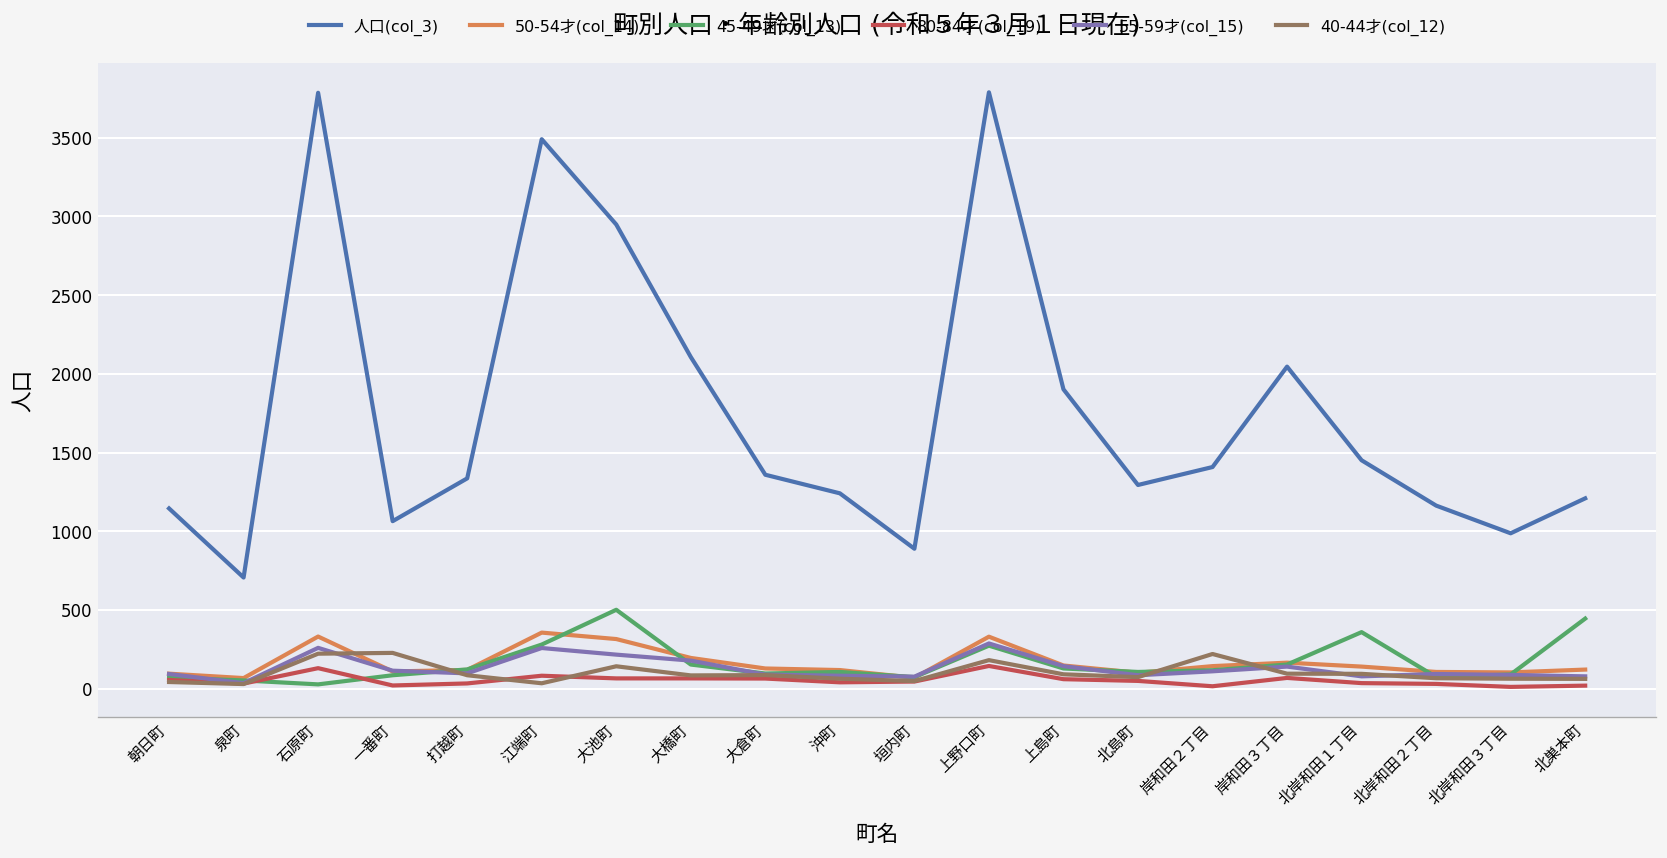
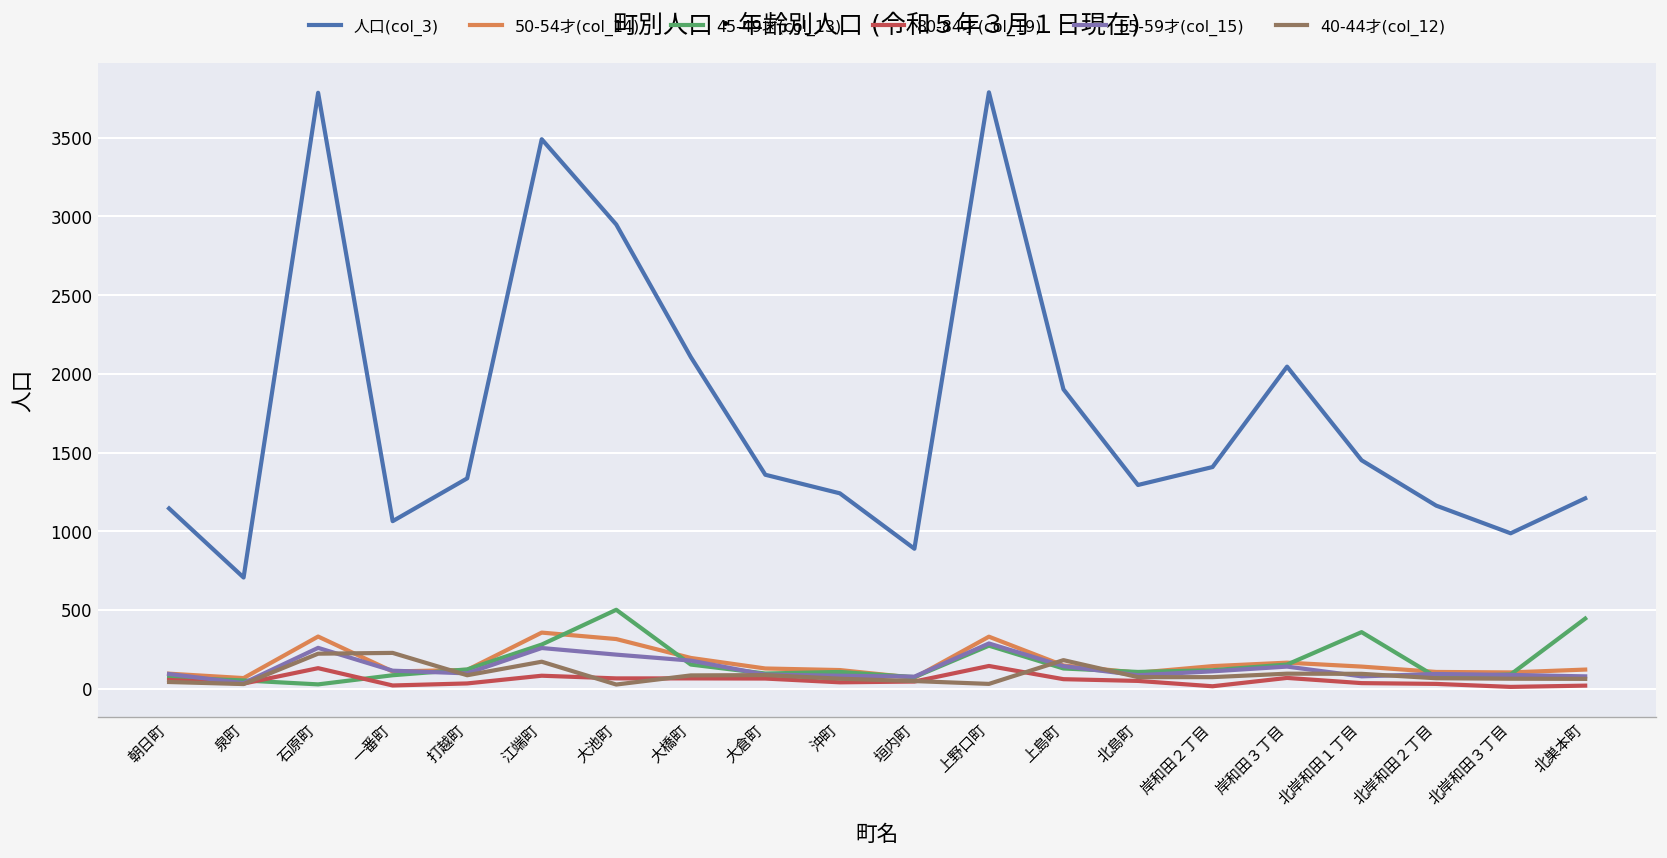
40-44才(col_12), 江端町: 30 -> 170
40-44才(col_12), 大池町: 140 -> 30
40-44才(col_12), 上野口町: 180 -> 30
40-44才(col_12), 上島町: 90 -> 180
40-44才(col_12), 岸和田２丁目: 220 -> 70
